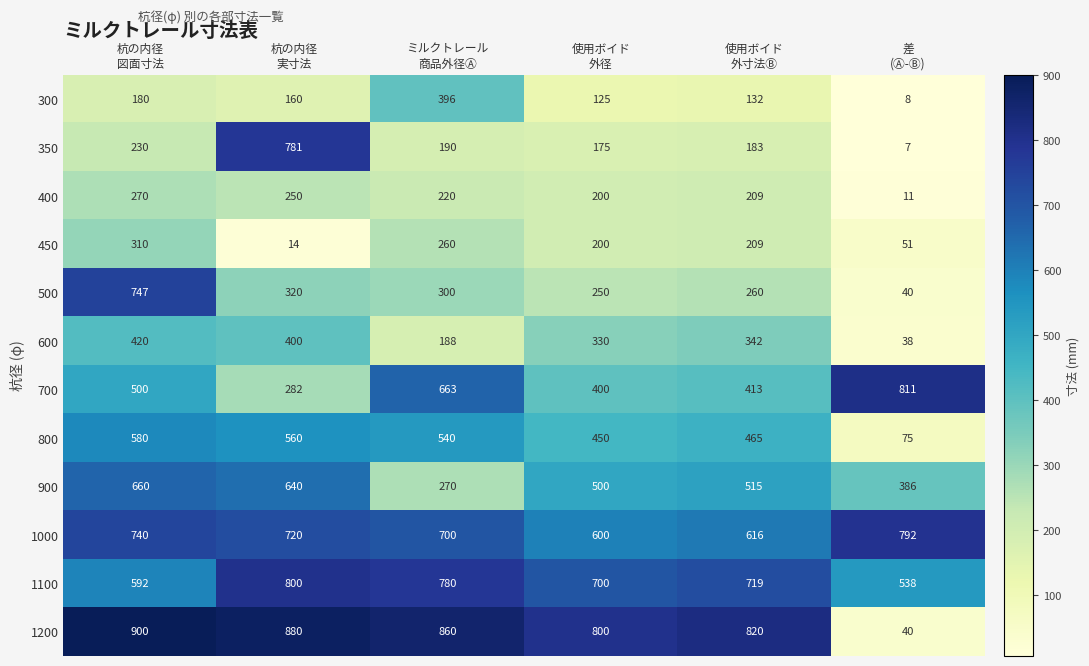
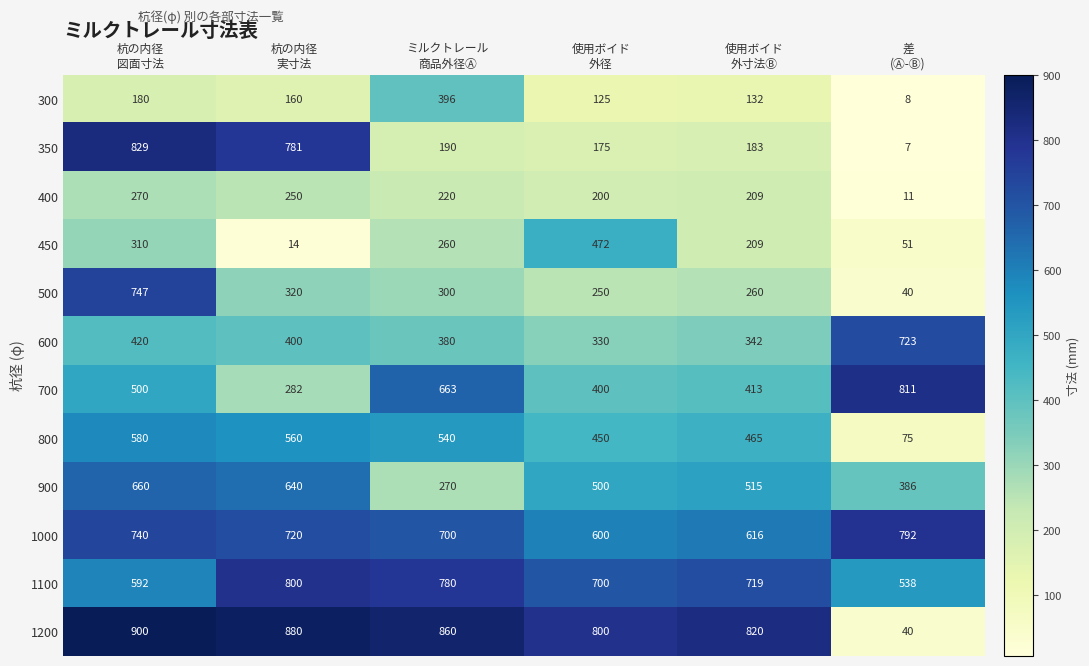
350, 杭の内径 図面寸法: 230 -> 829
450, 使用ボイド 外径: 200 -> 472
600, ミルクトレール 商品外径Ⓐ: 188 -> 380
600, 差 (Ⓐ-Ⓑ): 38 -> 723
